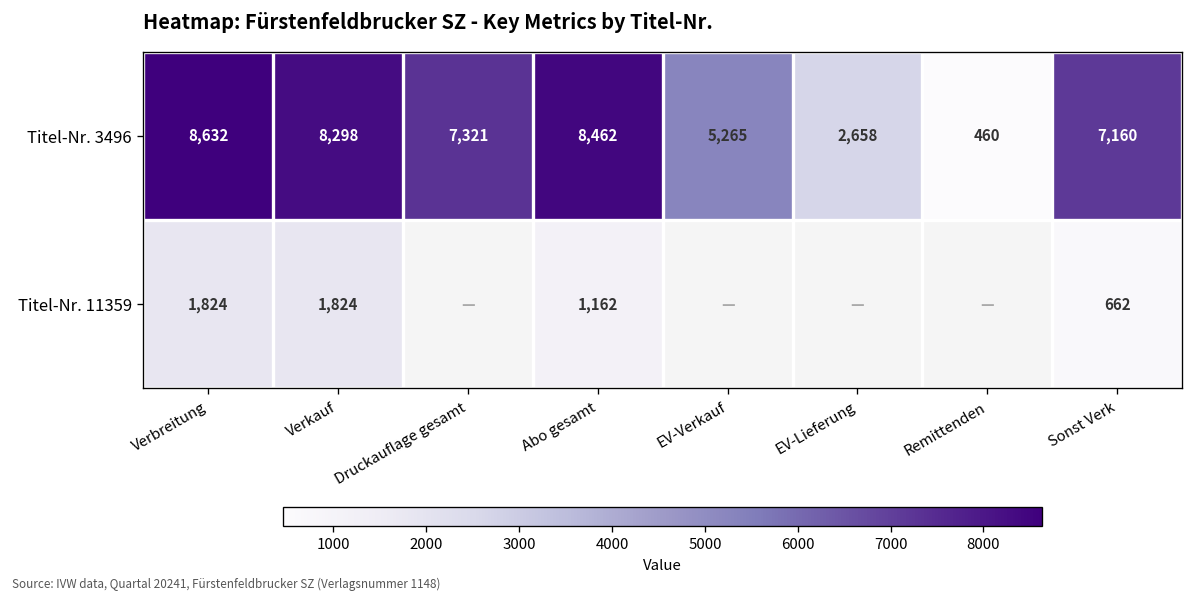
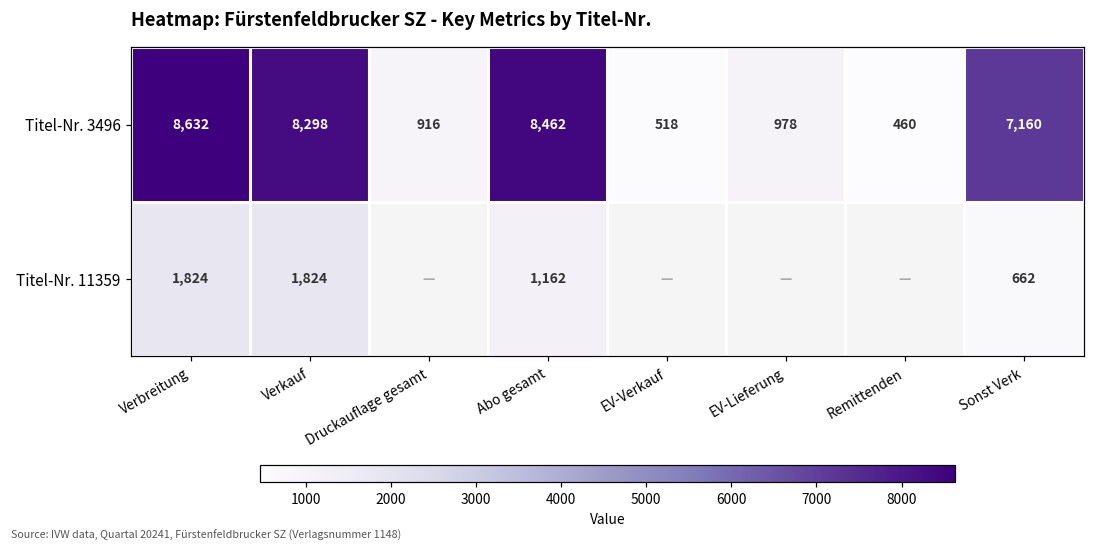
Titel-Nr. 3496, Druckauflage gesamt: 7,321 -> 916
Titel-Nr. 3496, EV-Verkauf: 5,265 -> 518
Titel-Nr. 3496, EV-Lieferung: 2,658 -> 978
